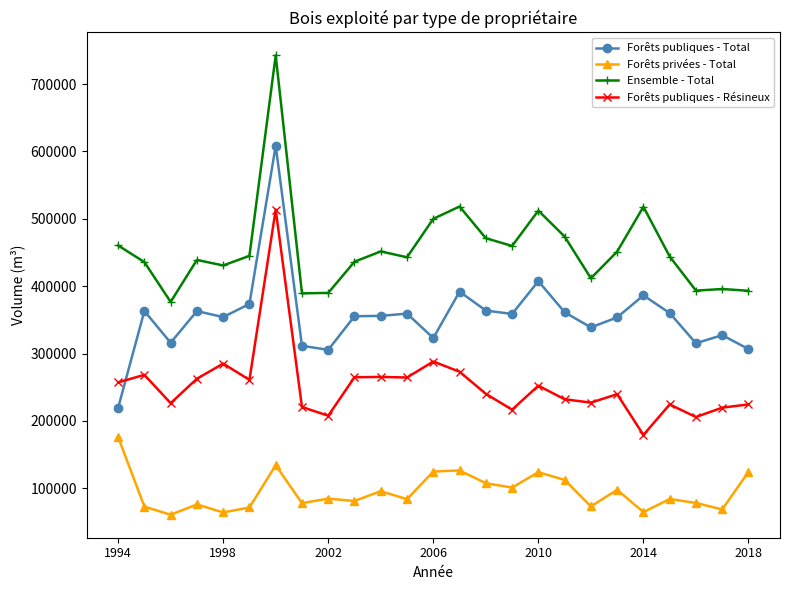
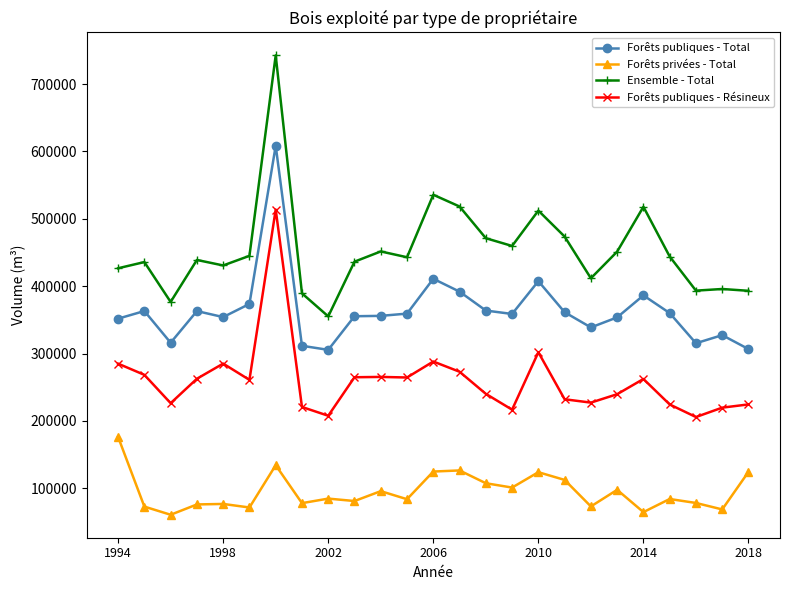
Forêts publiques - Total, 1994: 220000 -> 350000
Ensemble - Total, 1994: 460000 -> 430000
Forêts publiques - Résineux, 1994: 260000 -> 280000
Forêts privées - Total, 1998: 60000 -> 80000
Ensemble - Total, 2002: 390000 -> 360000
Forêts publiques - Total, 2006: 320000 -> 410000
Ensemble - Total, 2006: 500000 -> 540000
Forêts publiques - Résineux, 2010: 250000 -> 300000
Forêts publiques - Résineux, 2014: 180000 -> 260000
